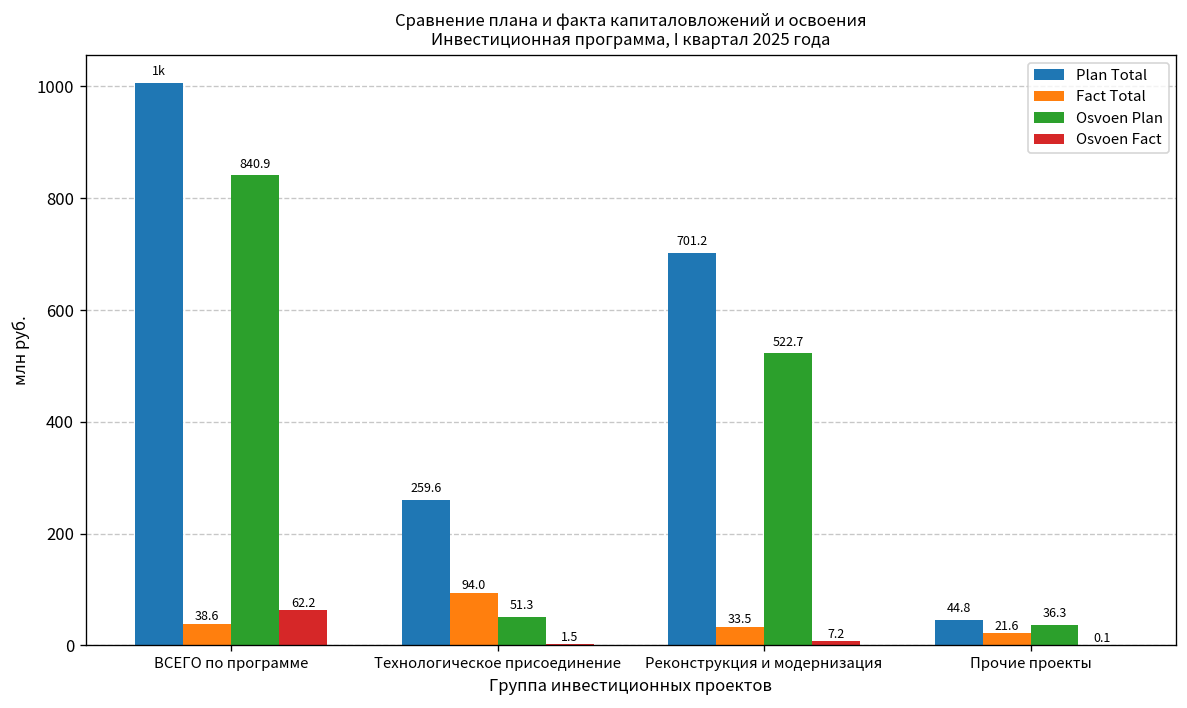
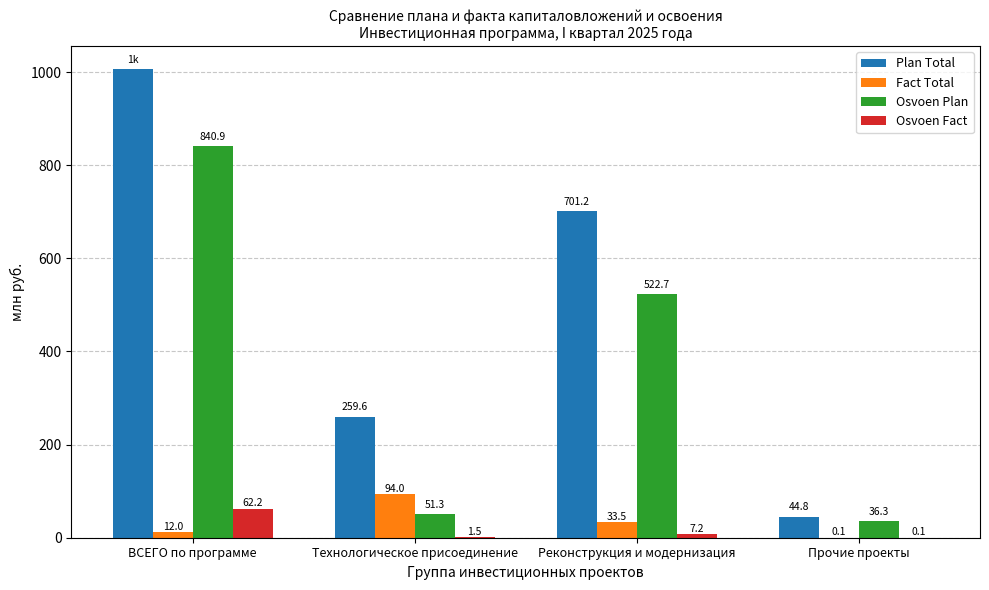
Fact Total, ВСЕГО по программе: 38.6 -> 12.0
Fact Total, Прочие проекты: 21.6 -> 0.1
